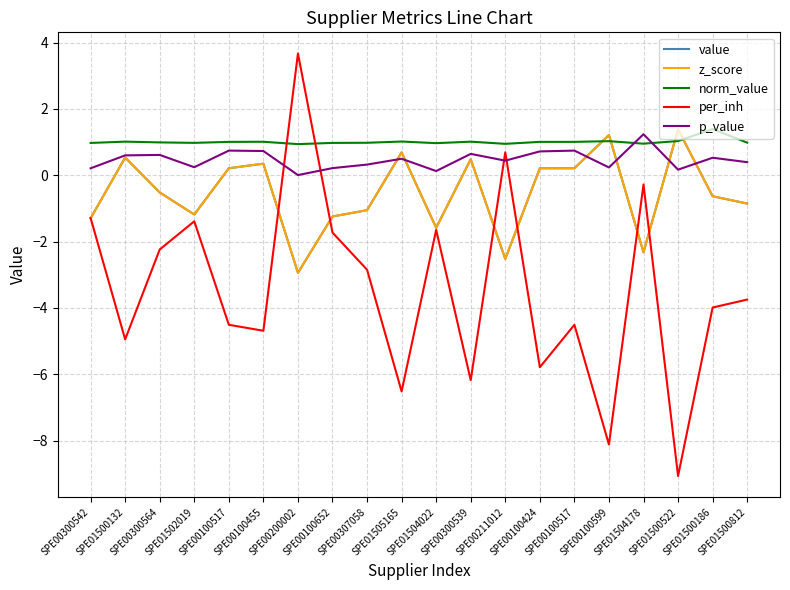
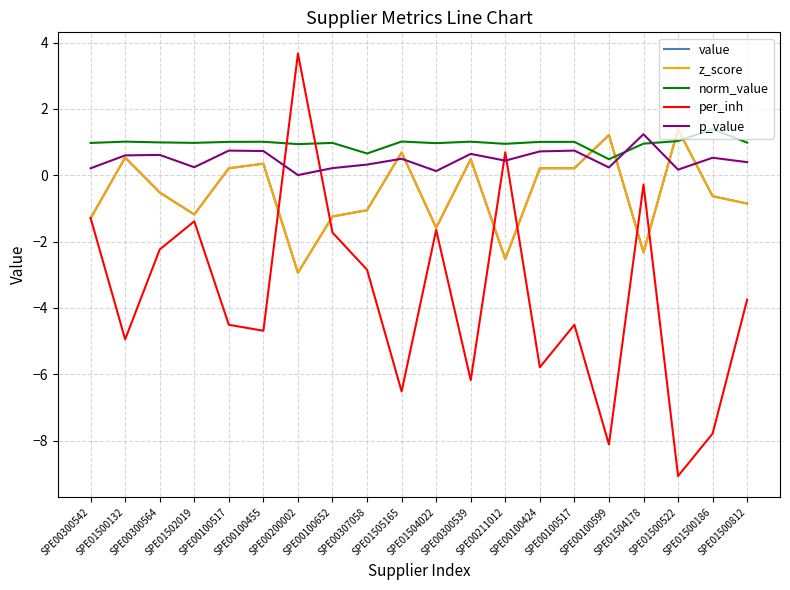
norm_value, SPE00307058: 1.0 -> 0.7
norm_value, SPE00100599: 1.0 -> 0.5
per_inh, SPE01500186: -4.0 -> -7.8
